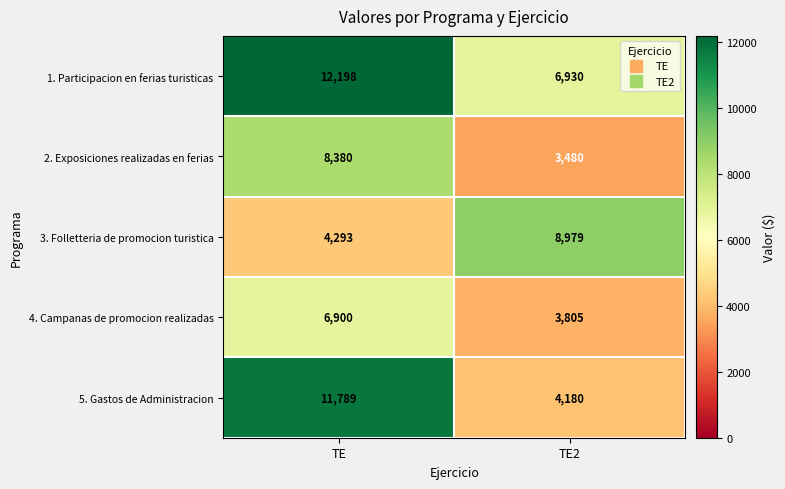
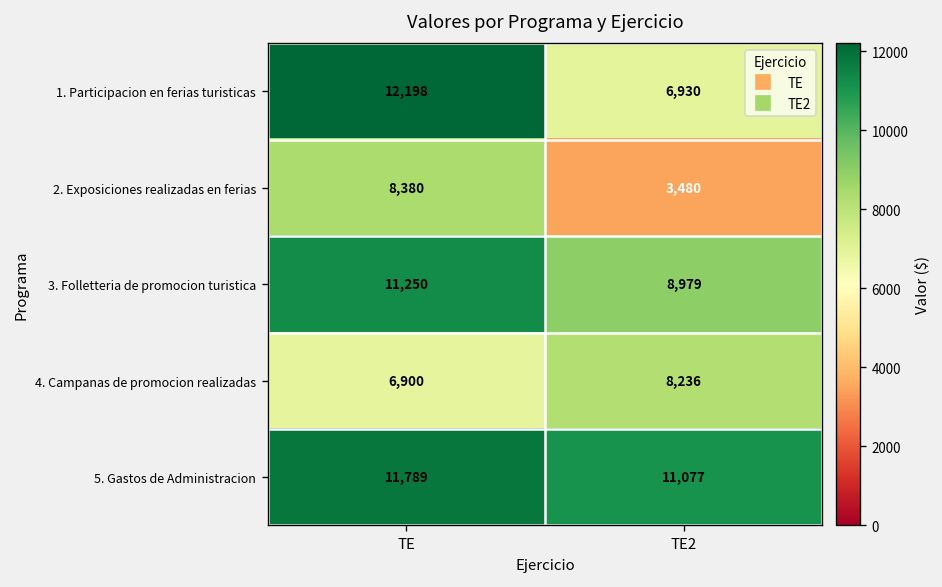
3. Folletteria de promocion turistica, TE: 4,293 -> 11,250
4. Campanas de promocion realizadas, TE2: 3,805 -> 8,236
5. Gastos de Administracion, TE2: 4,180 -> 11,077
